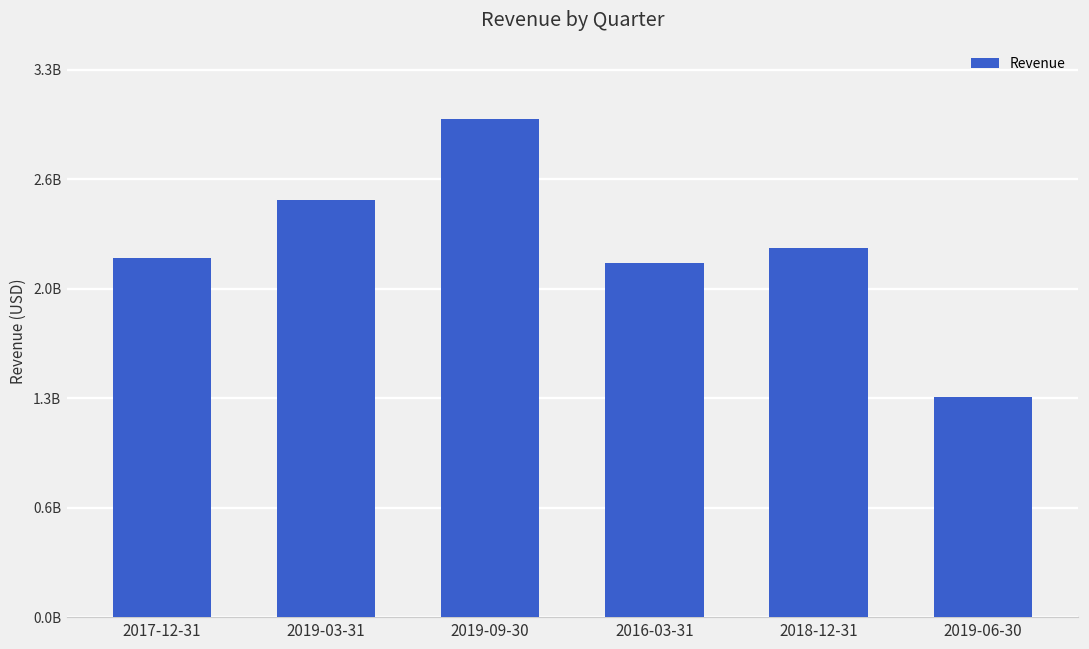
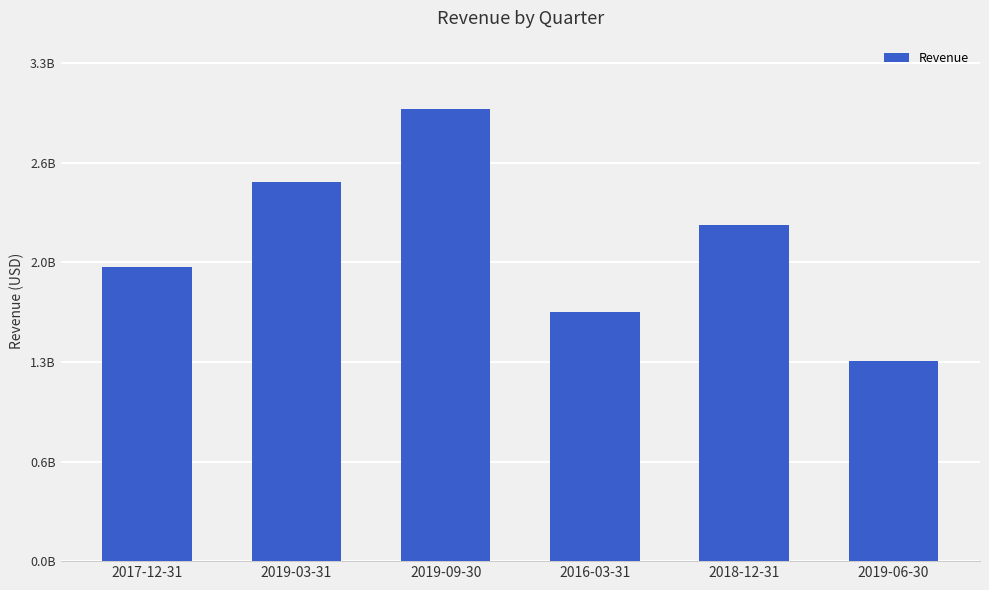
2017-12-31: 2190000000 -> 1970000000
2016-03-31: 2160000000 -> 1670000000
